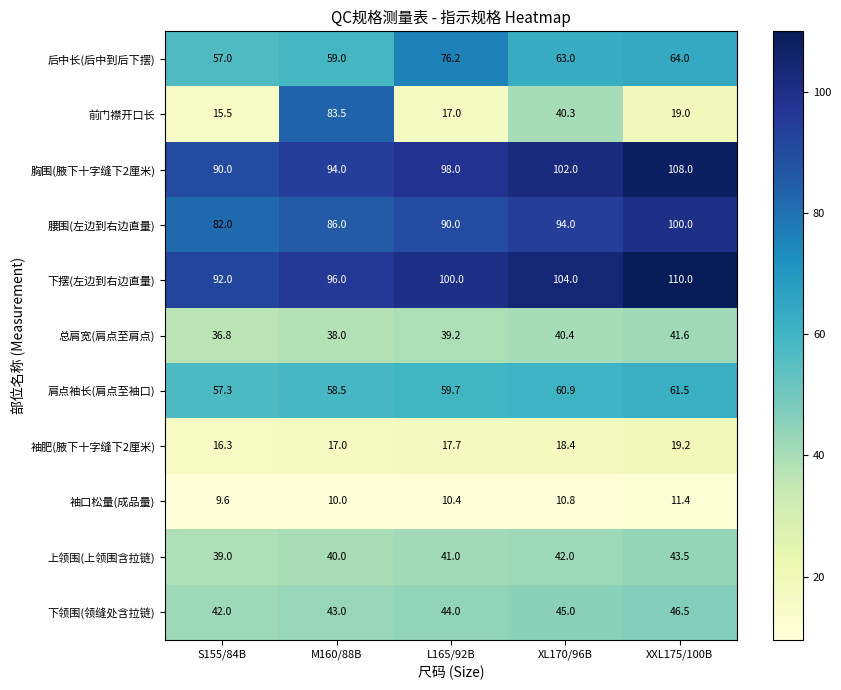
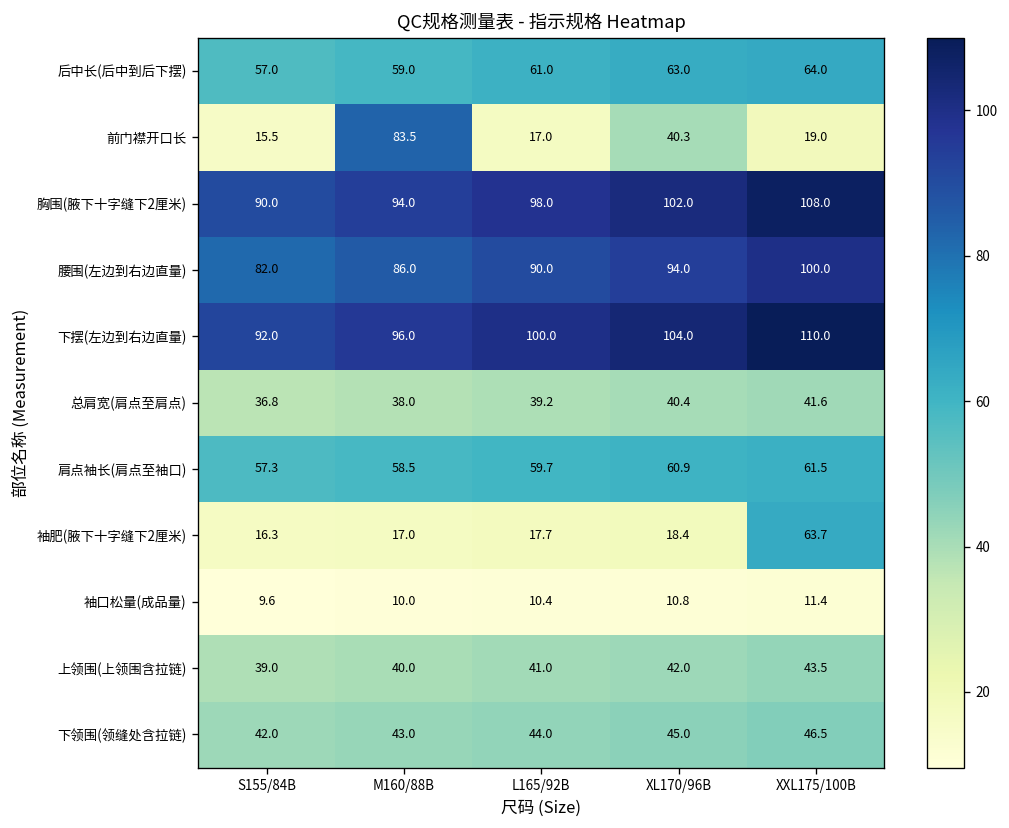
后中长(后中到后下摆), L165/92B: 76.2 -> 61.0
袖肥(腋下十字缝下2厘米), XXL175/100B: 19.2 -> 63.7
